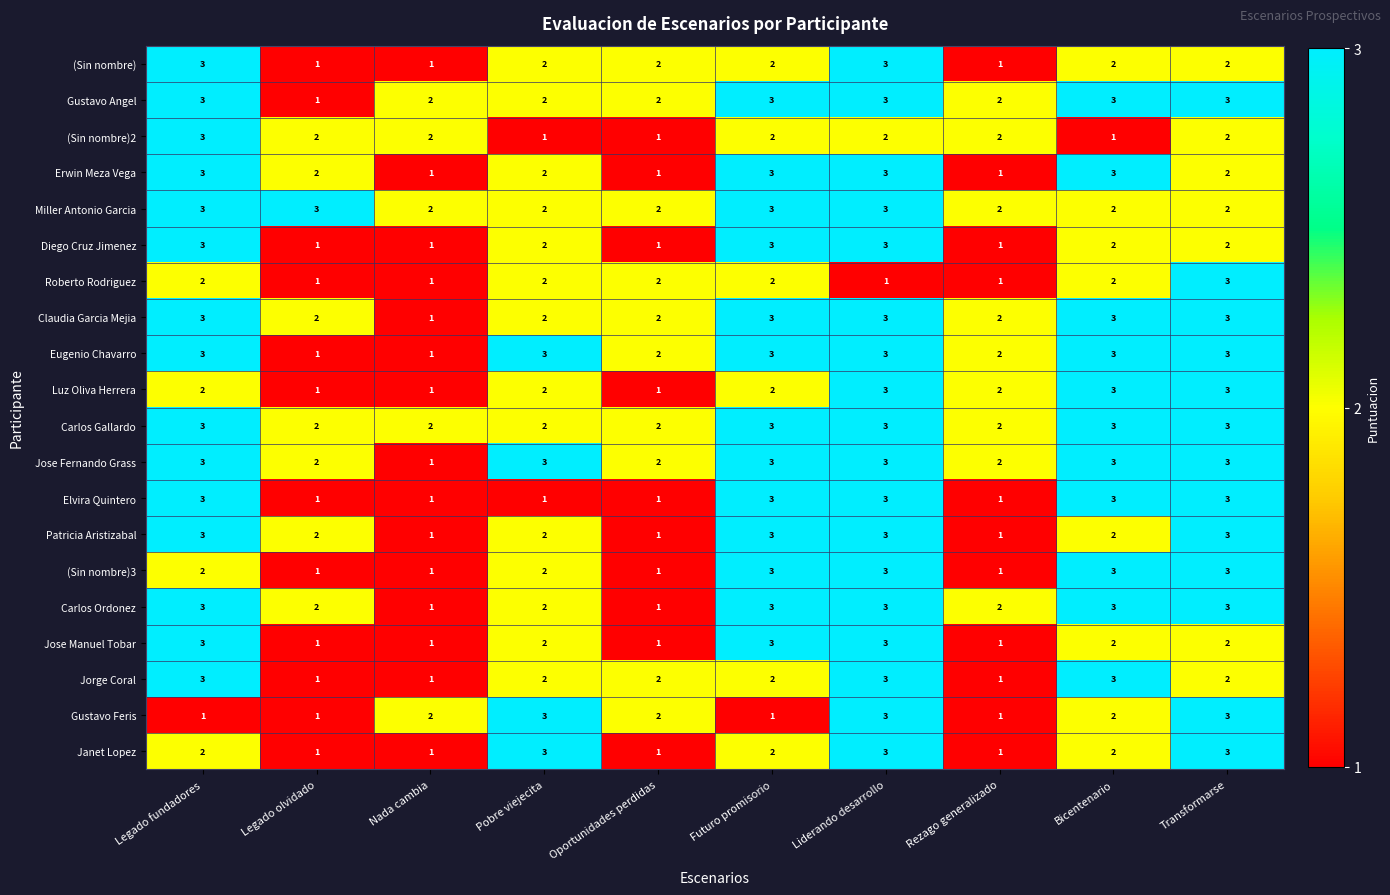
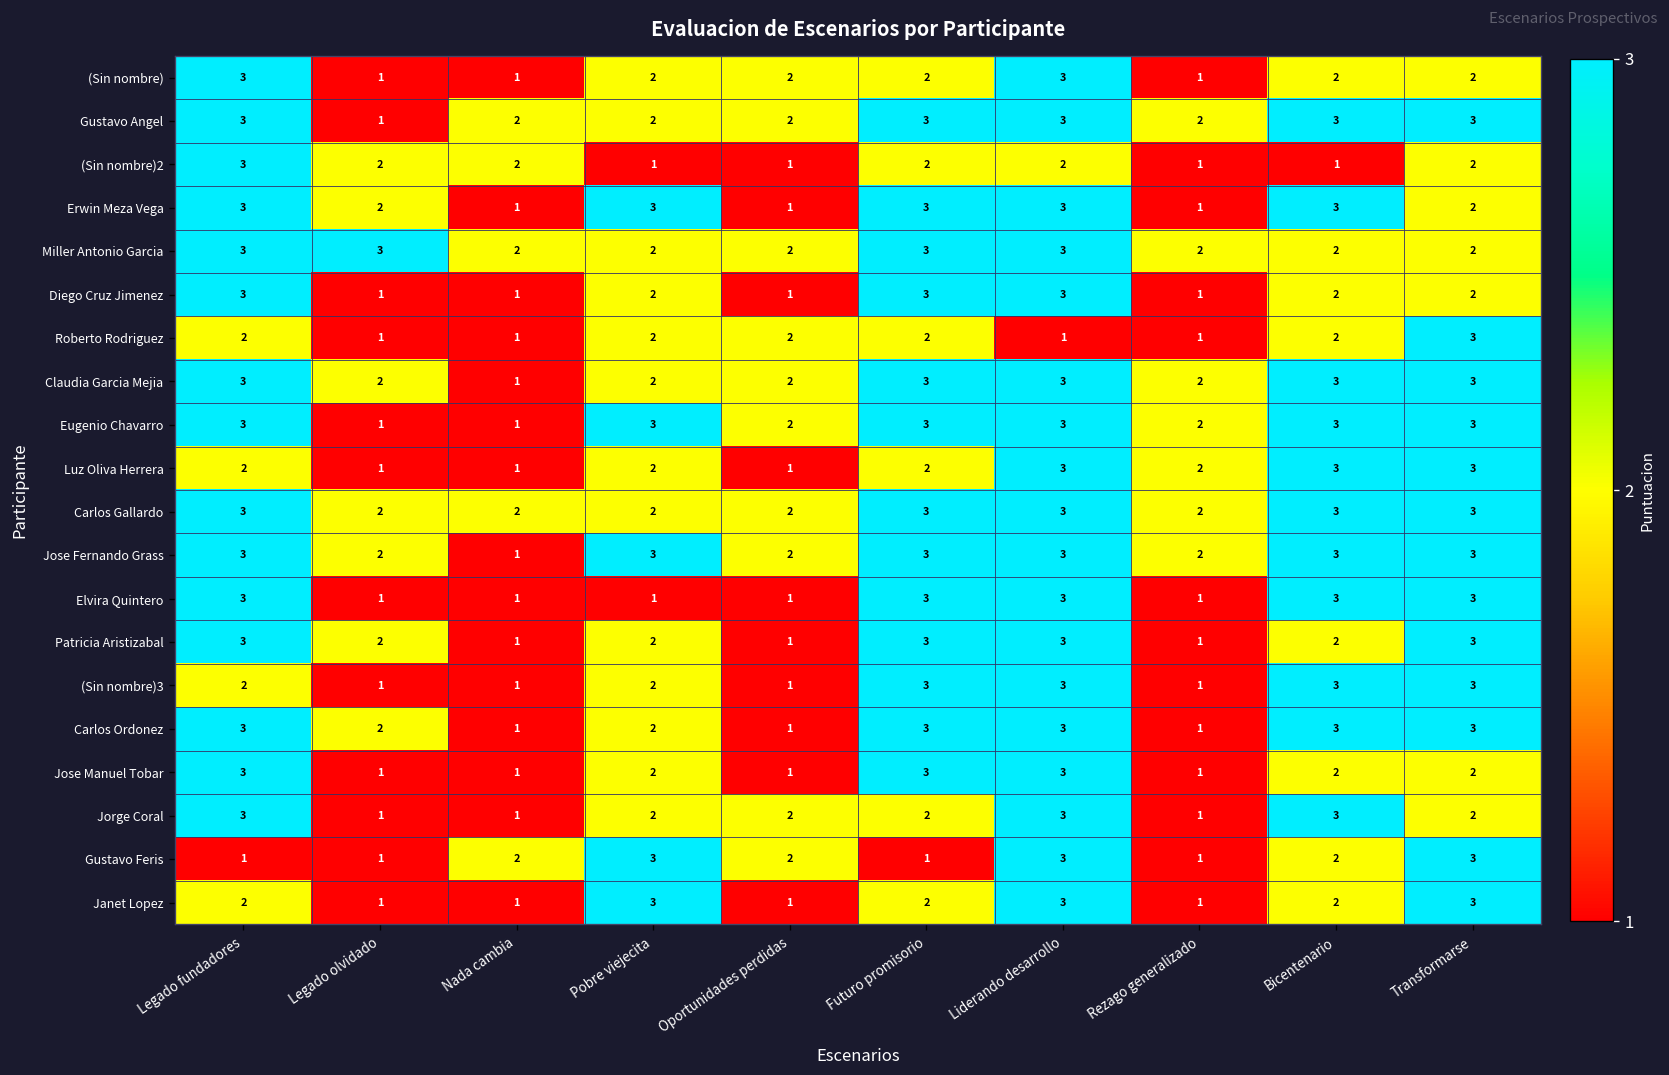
(Sin nombre)2, Rezago generalizado: 2 -> 1
Erwin Meza Vega, Pobre viejecita: 2 -> 3
Carlos Ordonez, Rezago generalizado: 2 -> 1
